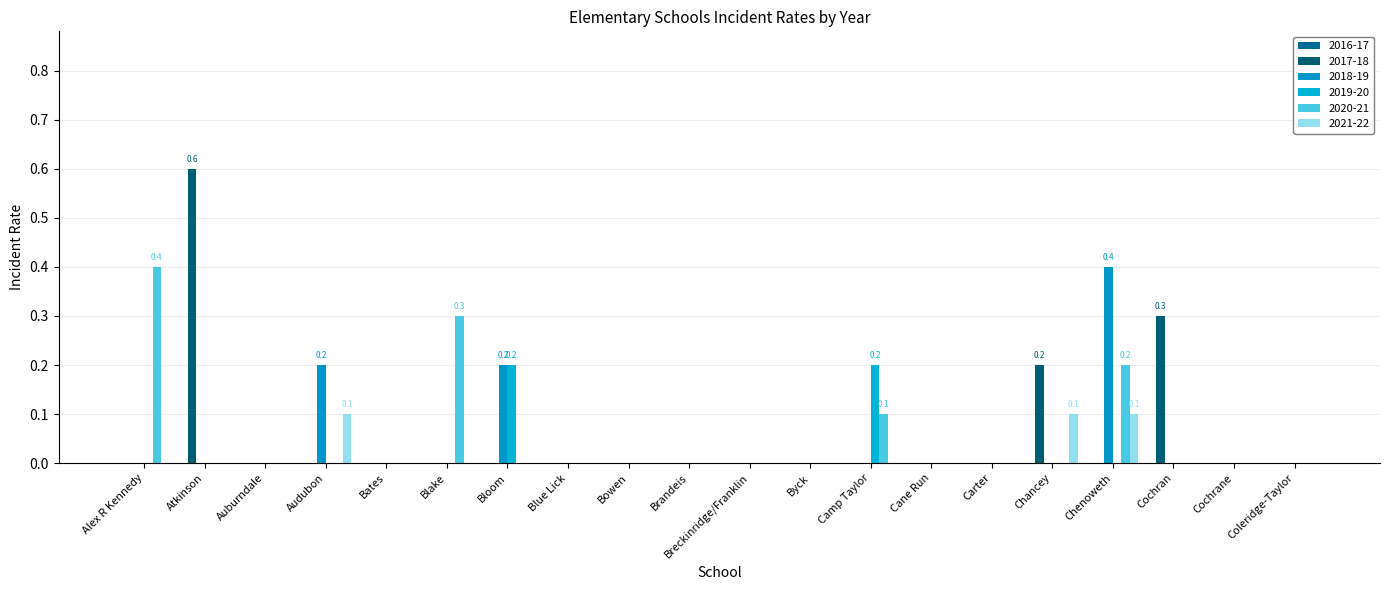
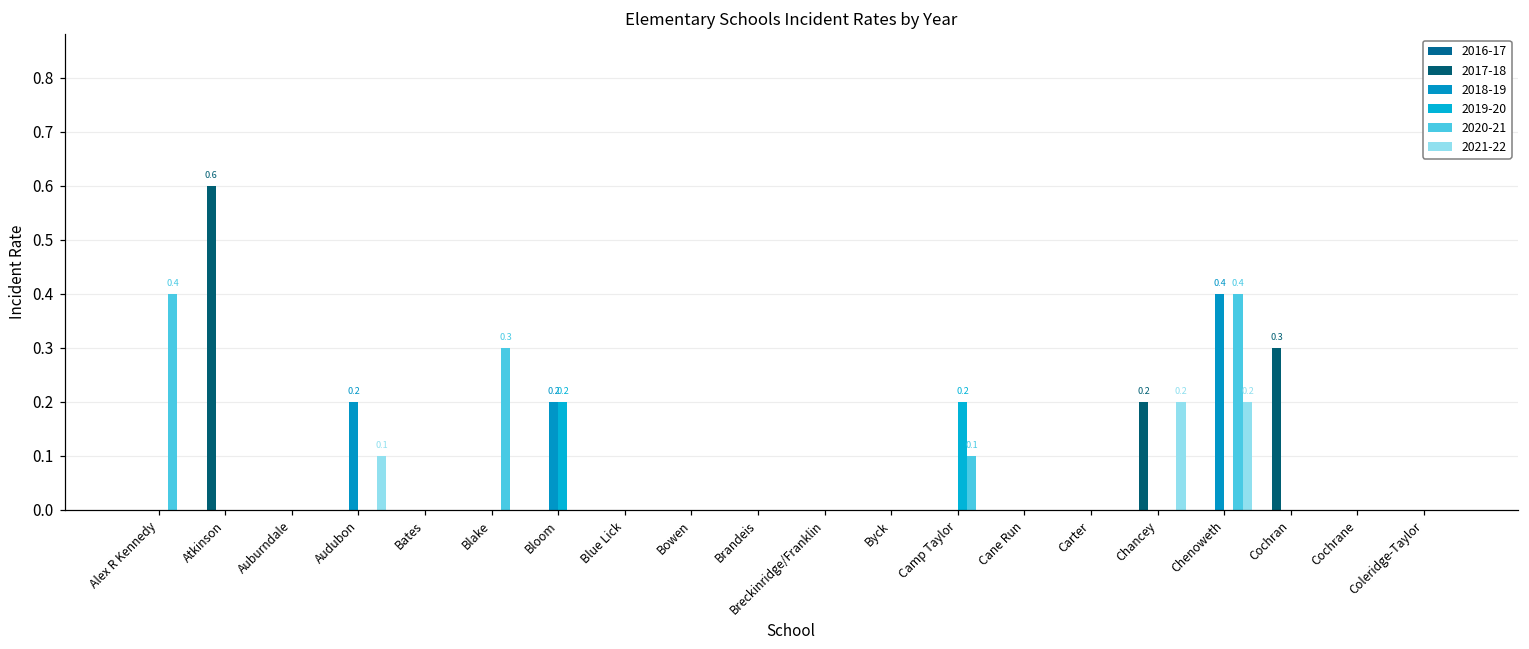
2021-22, Chancey: 0.1 -> 0.2
2020-21, Chenoweth: 0.2 -> 0.4
2021-22, Chenoweth: 0.1 -> 0.2
